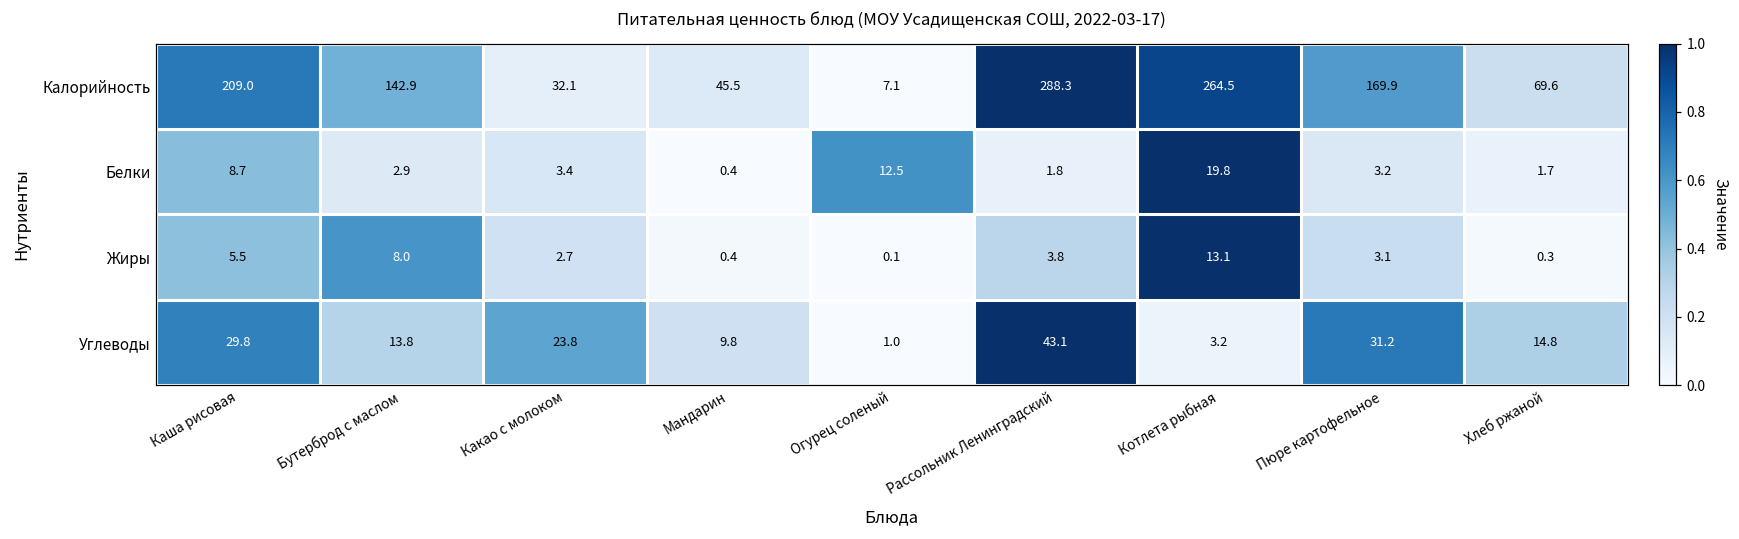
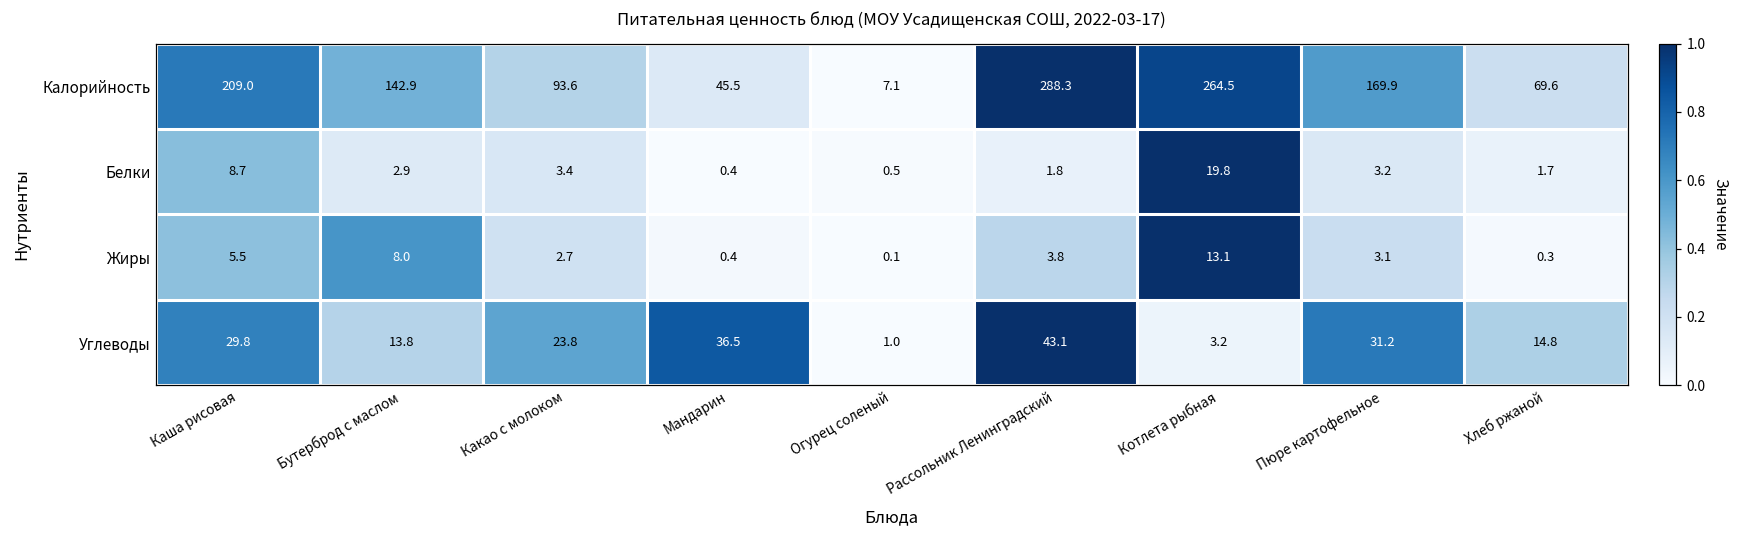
Калорийность, Какао с молоком: 32.1 -> 93.6
Белки, Огурец соленый: 12.5 -> 0.5
Углеводы, Мандарин: 9.8 -> 36.5
